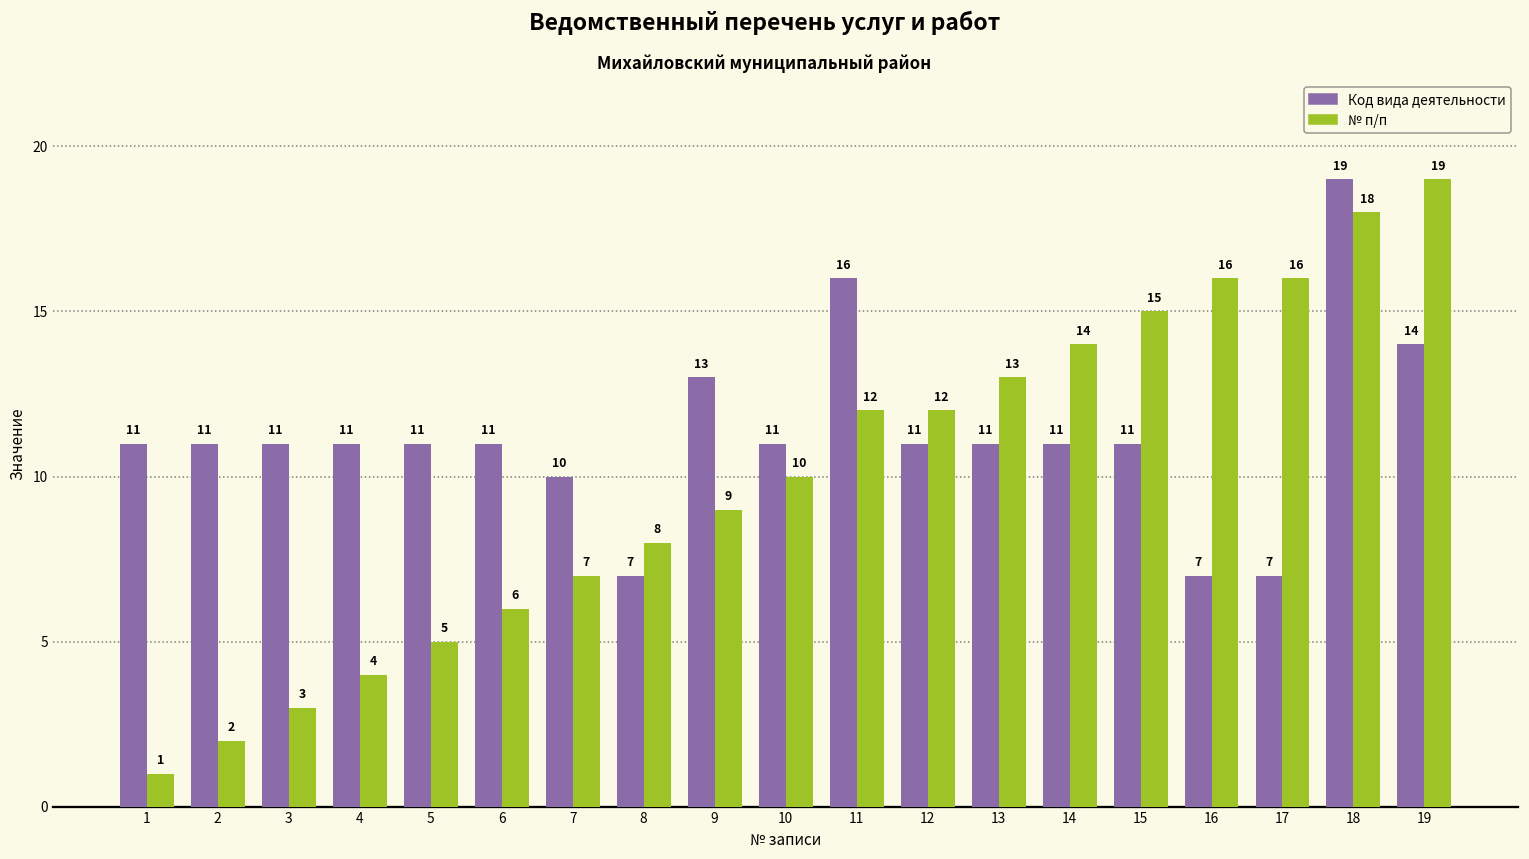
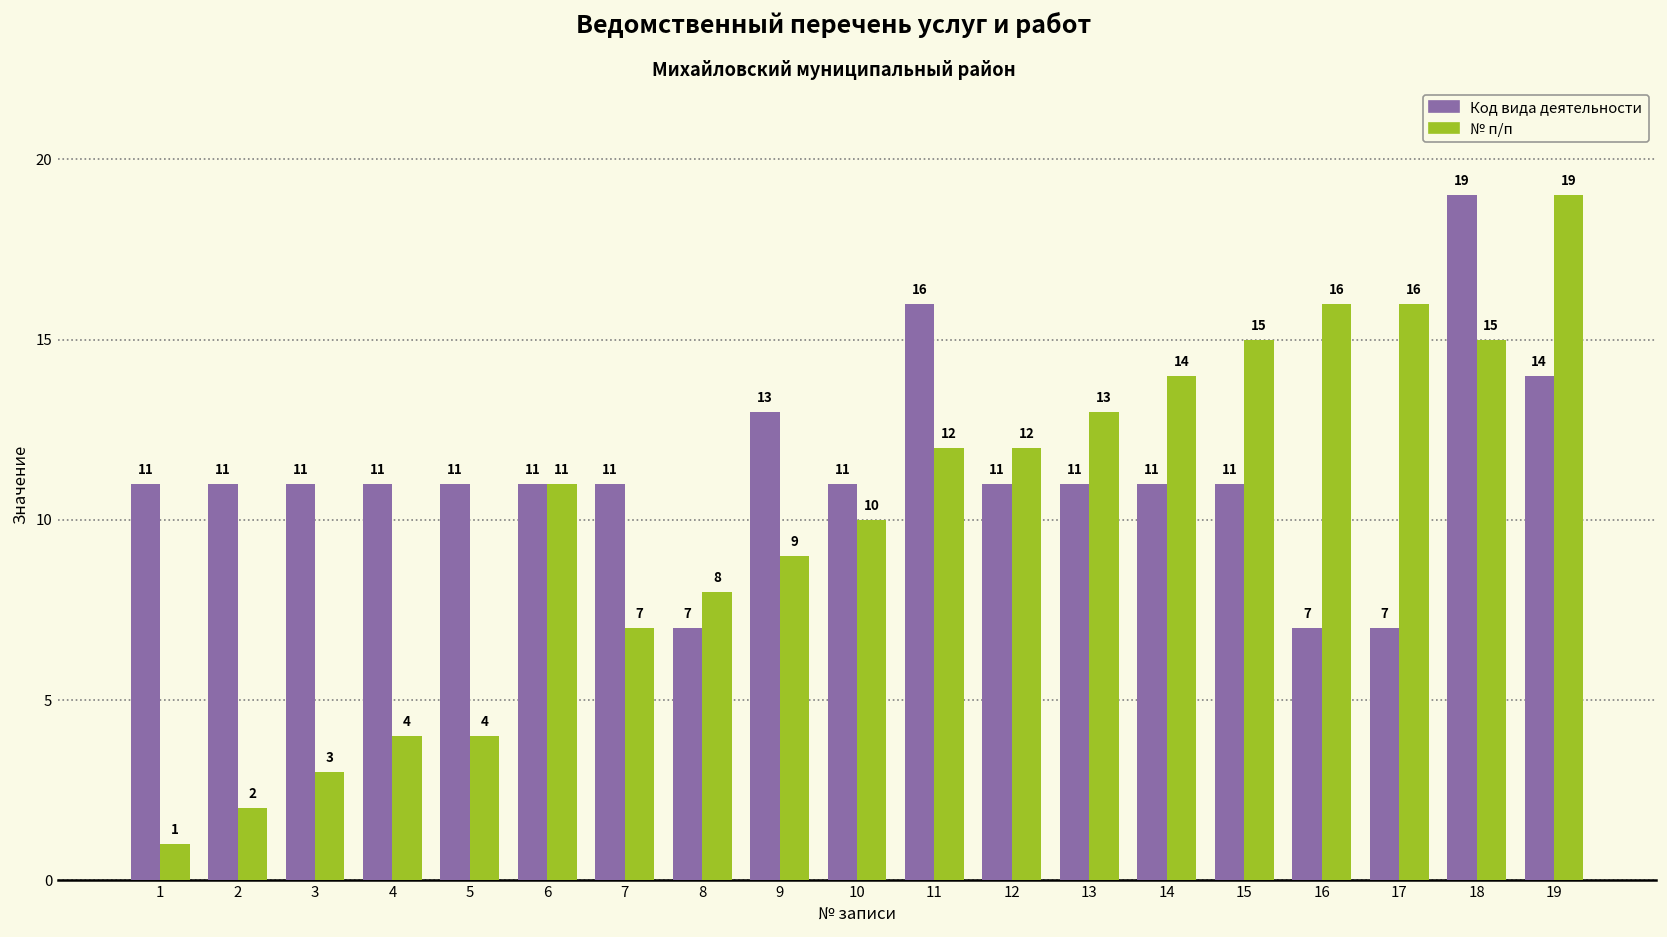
№ п/п, 5: 5 -> 4
№ п/п, 6: 6 -> 11
Код вида деятельности, 7: 10 -> 11
№ п/п, 18: 18 -> 15
